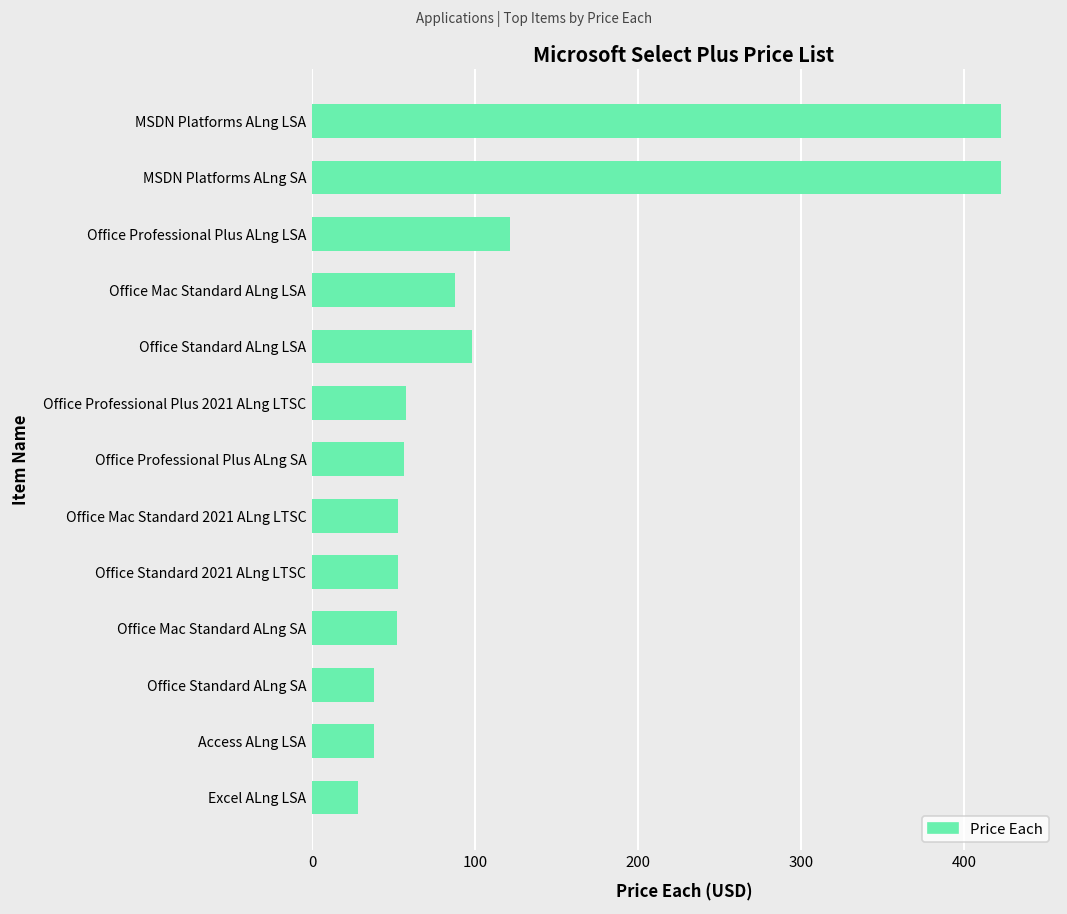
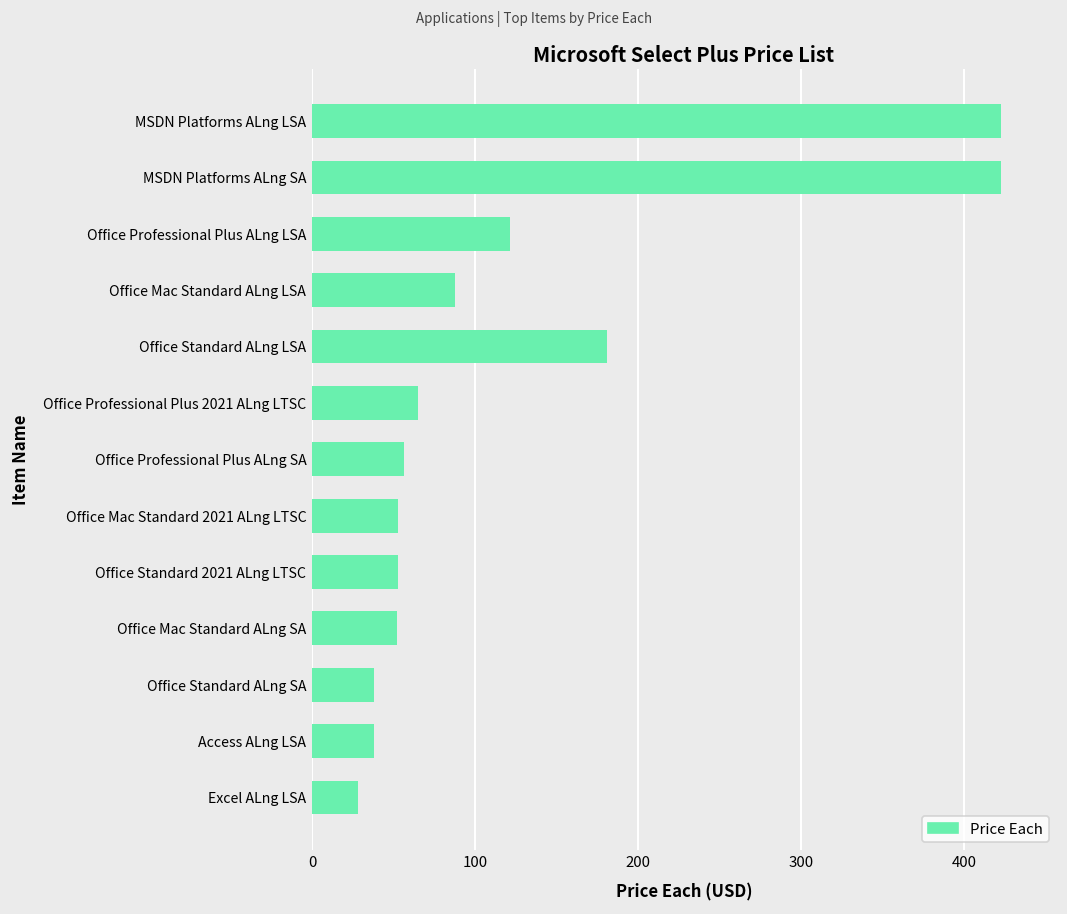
Office Standard ALng LSA: 98 -> 181
Office Professional Plus 2021 ALng LTSC: 57 -> 65
